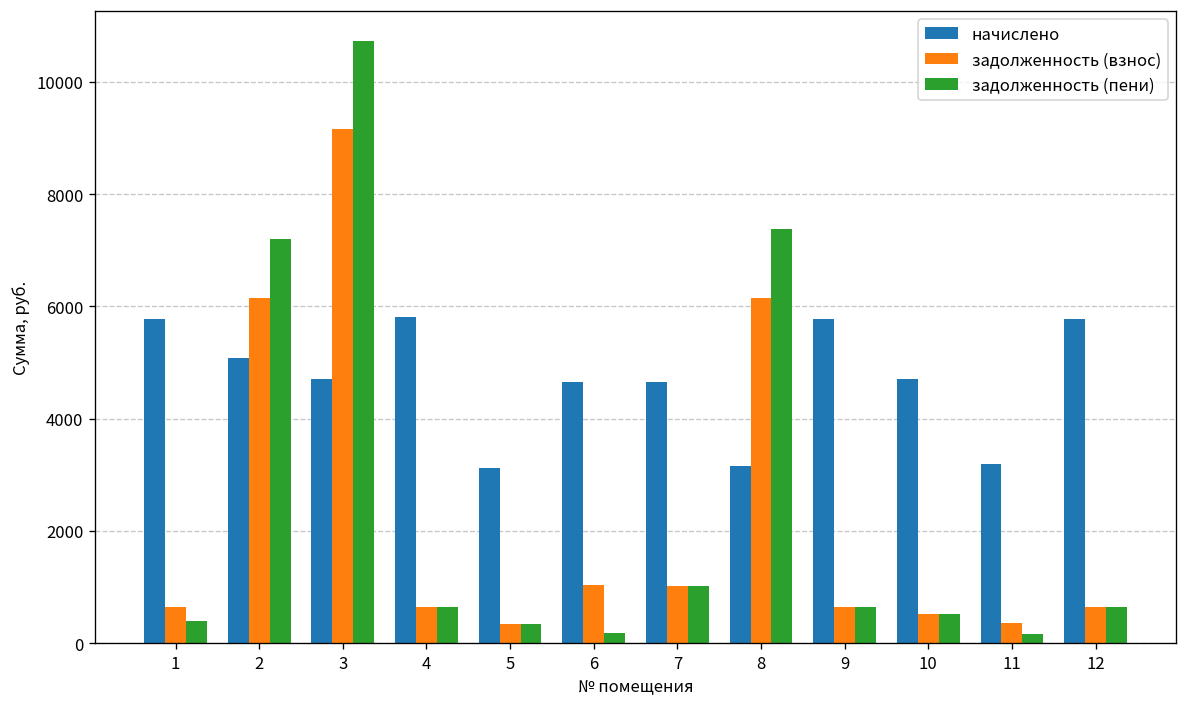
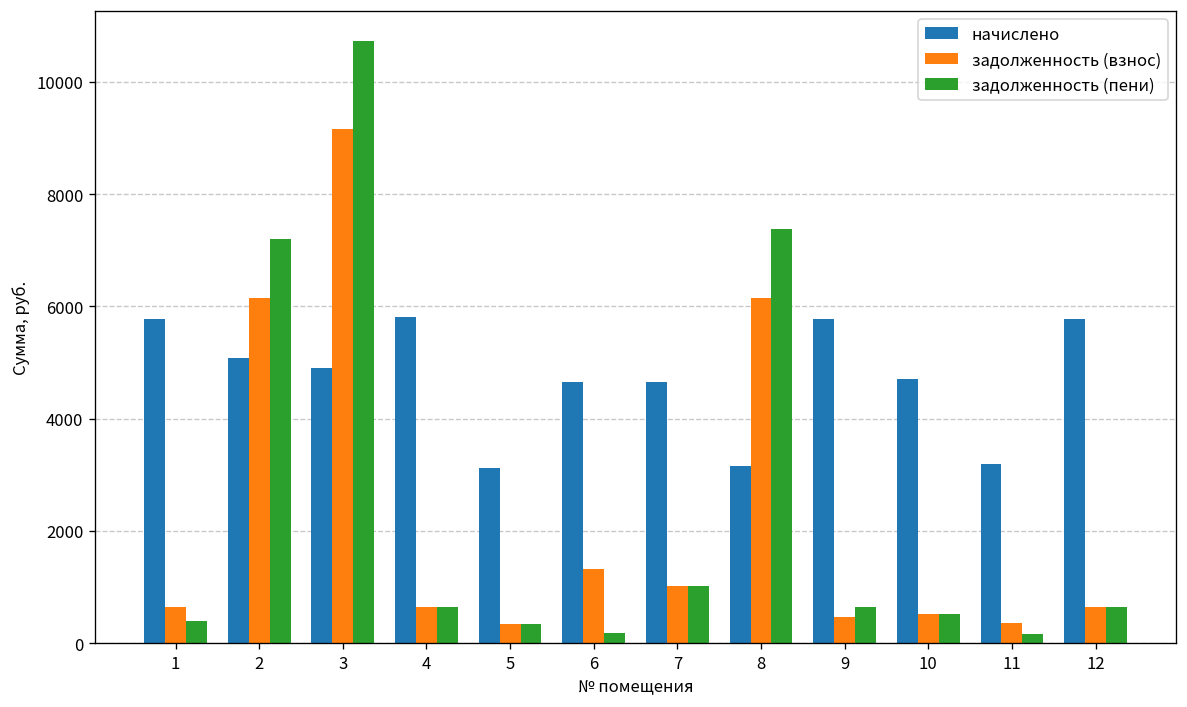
начислено, 3: 4700 -> 4900
задолженность (взнос), 6: 1000 -> 1300
задолженность (взнос), 9: 600 -> 500
